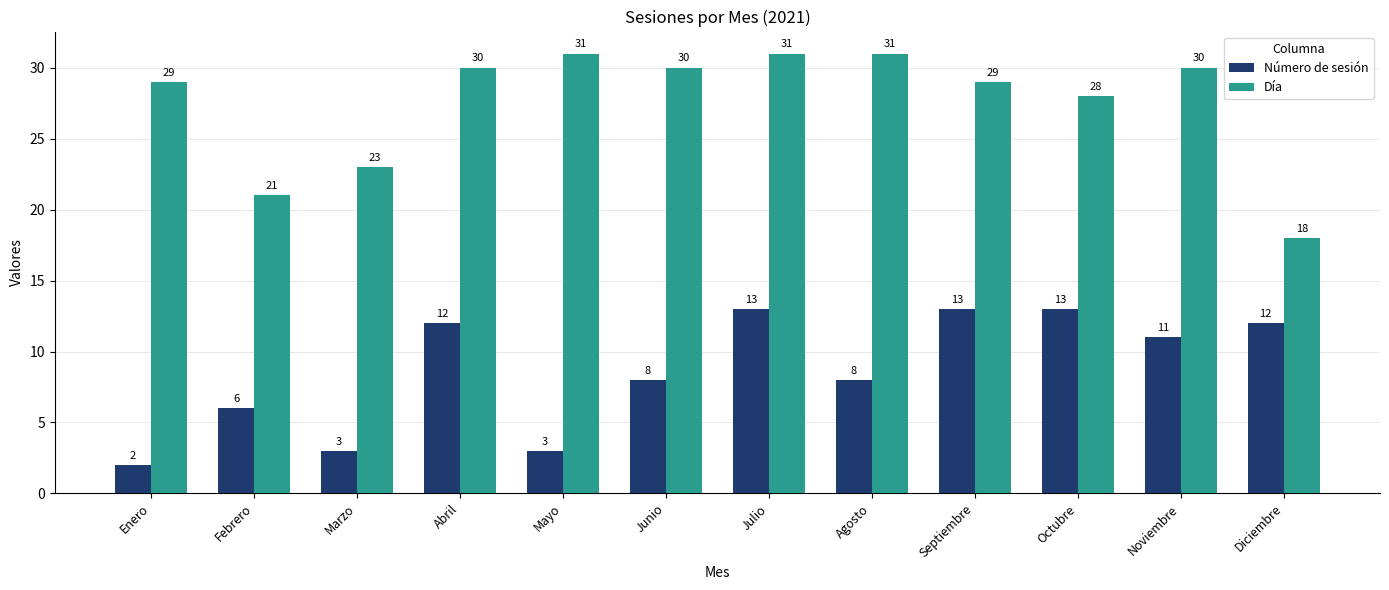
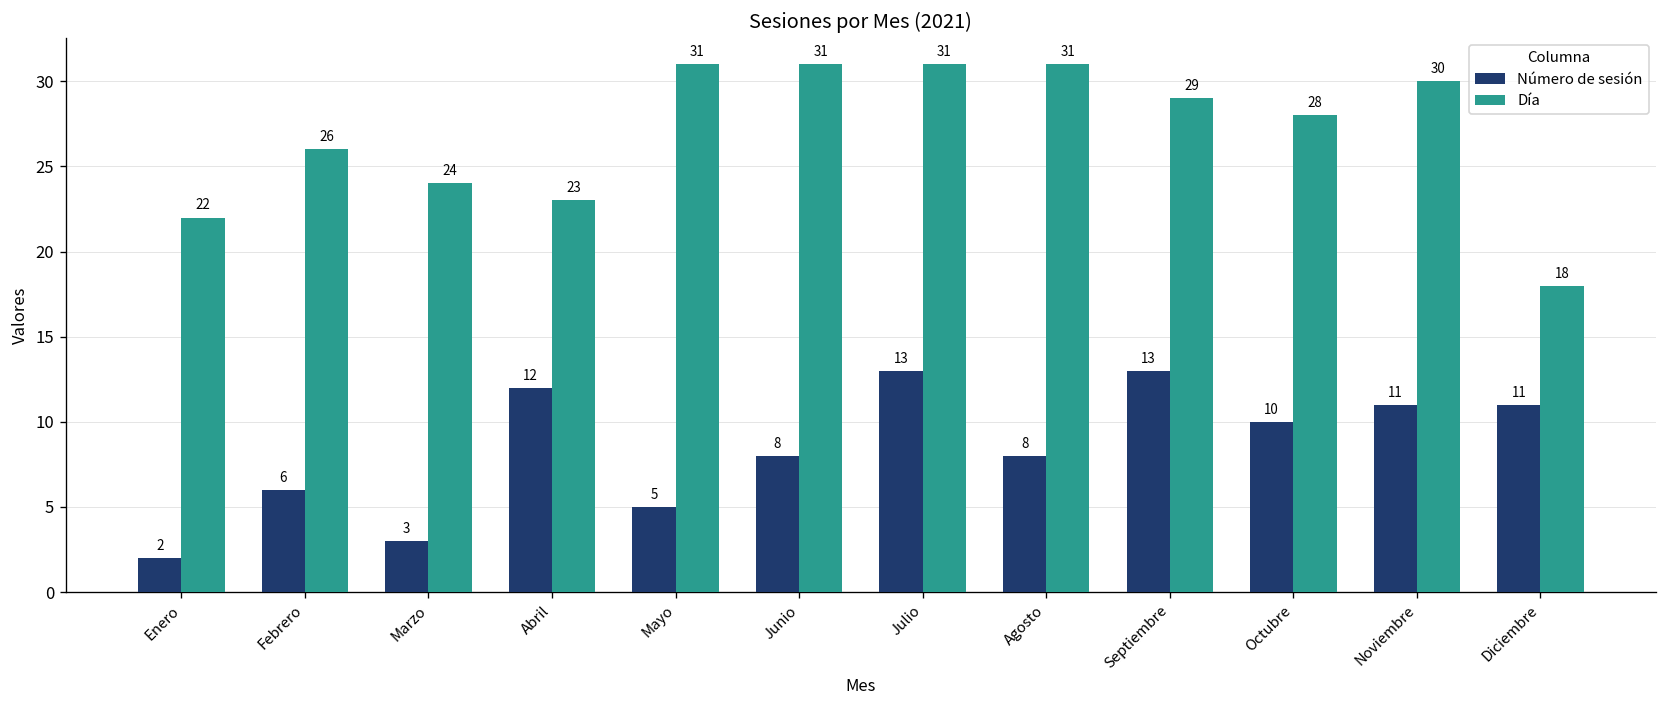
Día, Enero: 29 -> 22
Día, Febrero: 21 -> 26
Día, Marzo: 23 -> 24
Día, Abril: 30 -> 23
Número de sesión, Mayo: 3 -> 5
Día, Junio: 30 -> 31
Número de sesión, Octubre: 13 -> 10
Número de sesión, Diciembre: 12 -> 11
